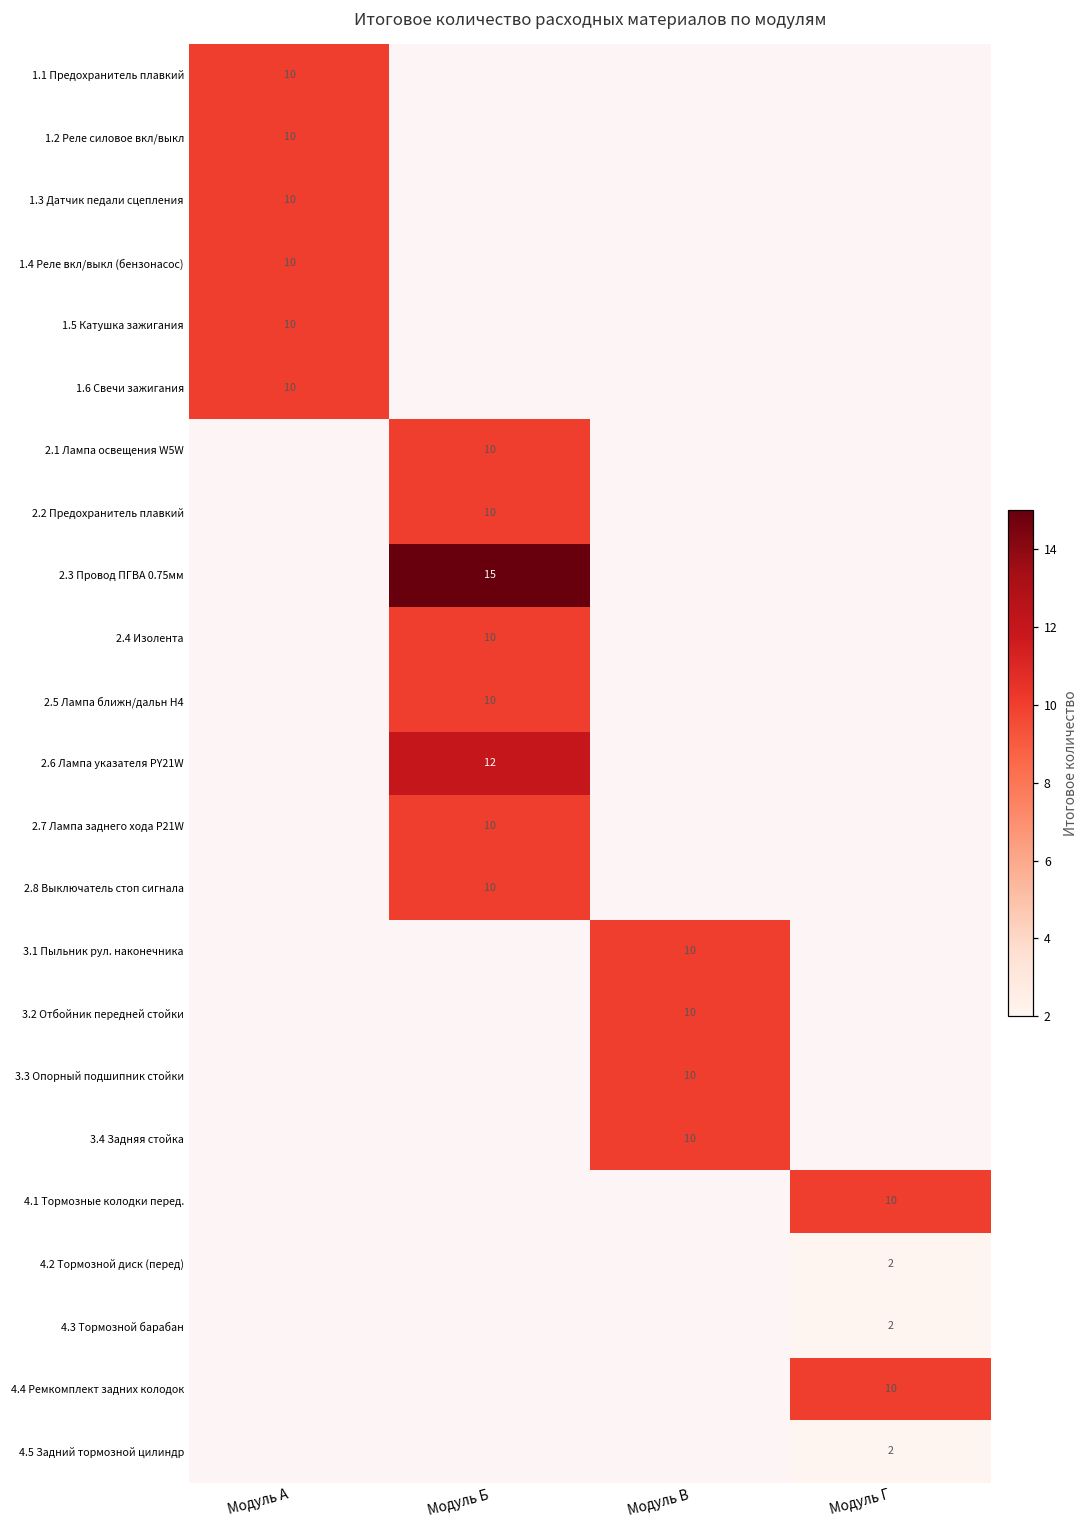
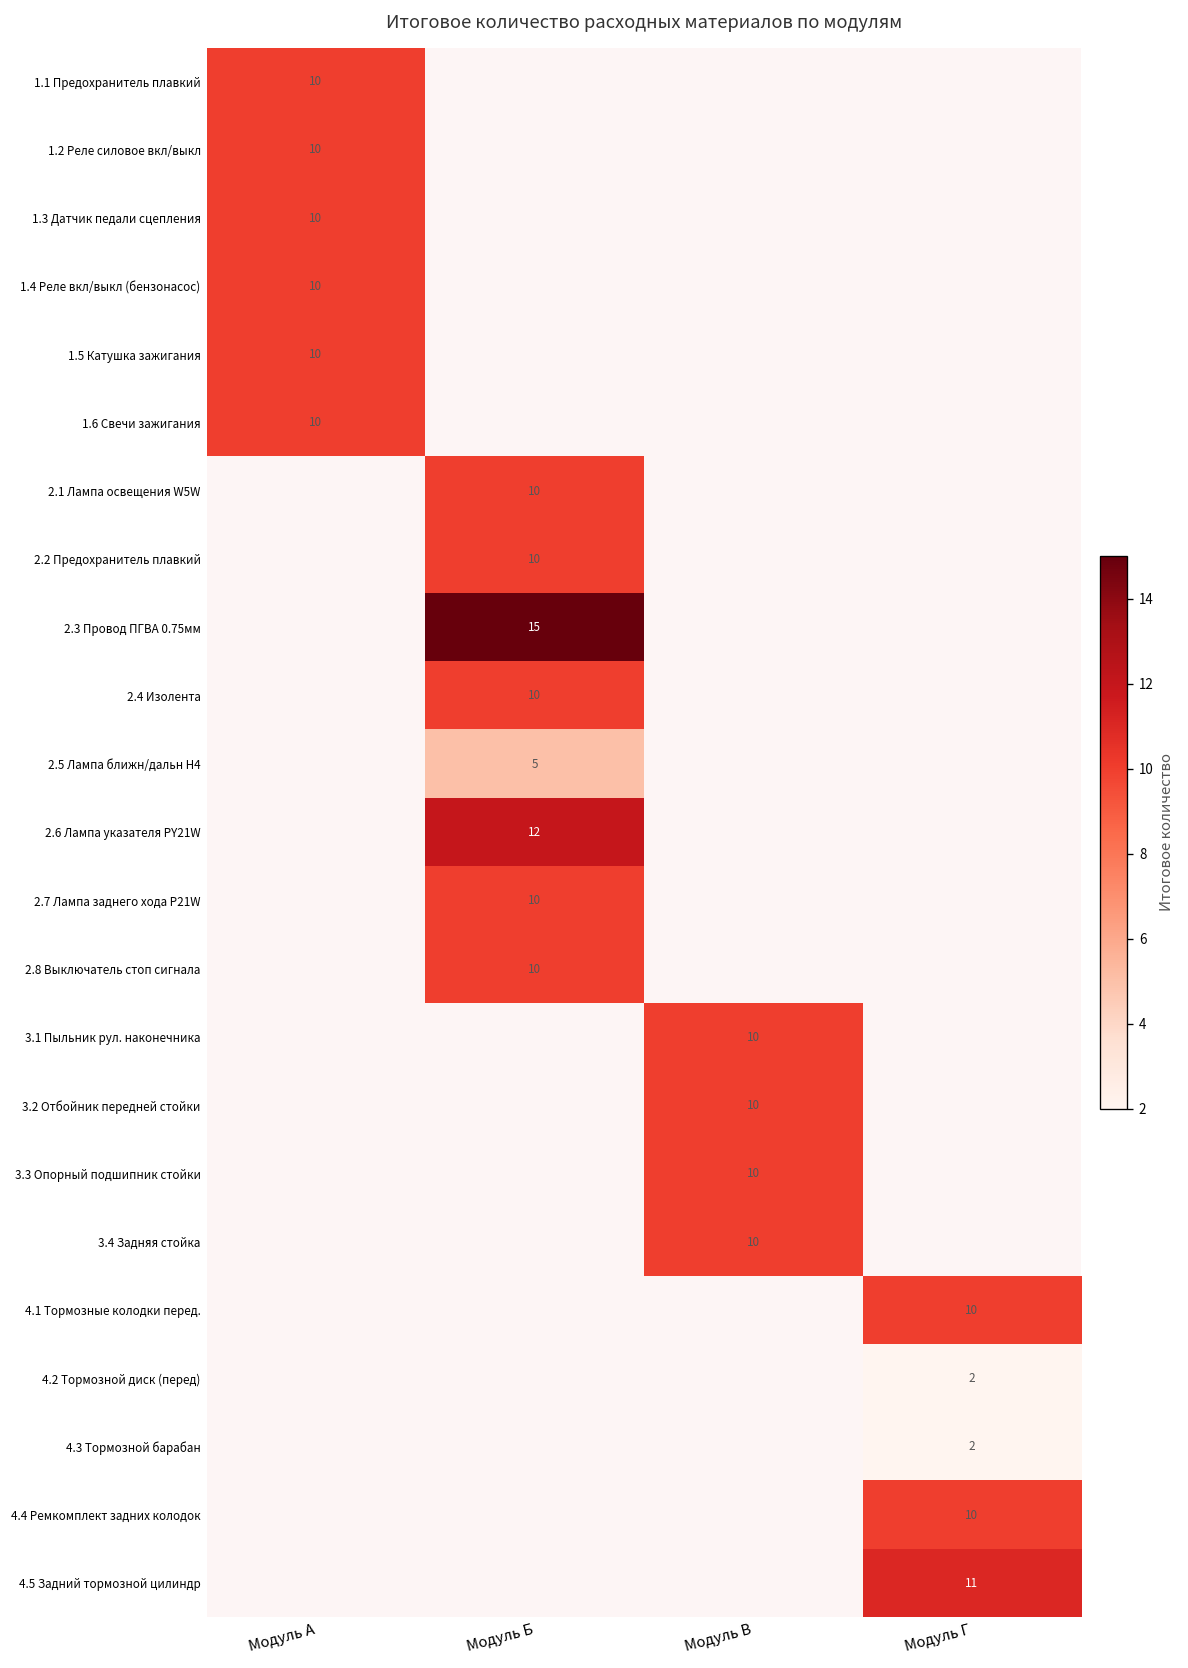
2.5 Лампа ближн/дальн H4, Модуль Б: 10 -> 5
4.5 Задний тормозной цилиндр, Модуль Г: 2 -> 11
